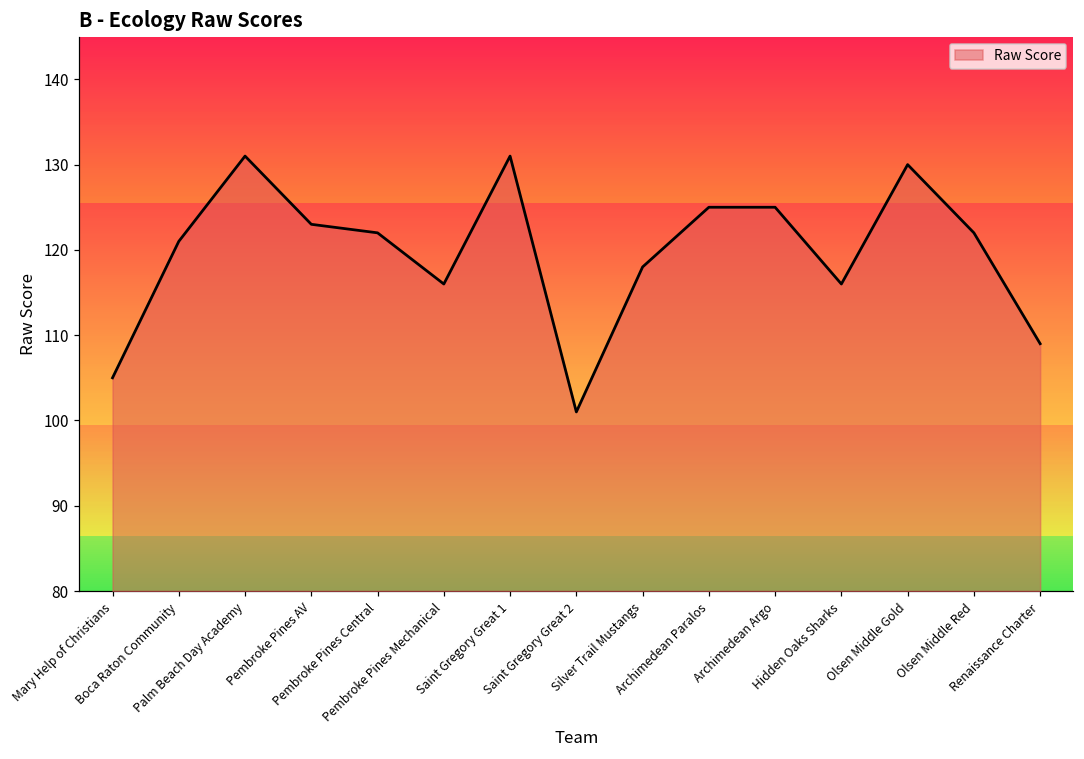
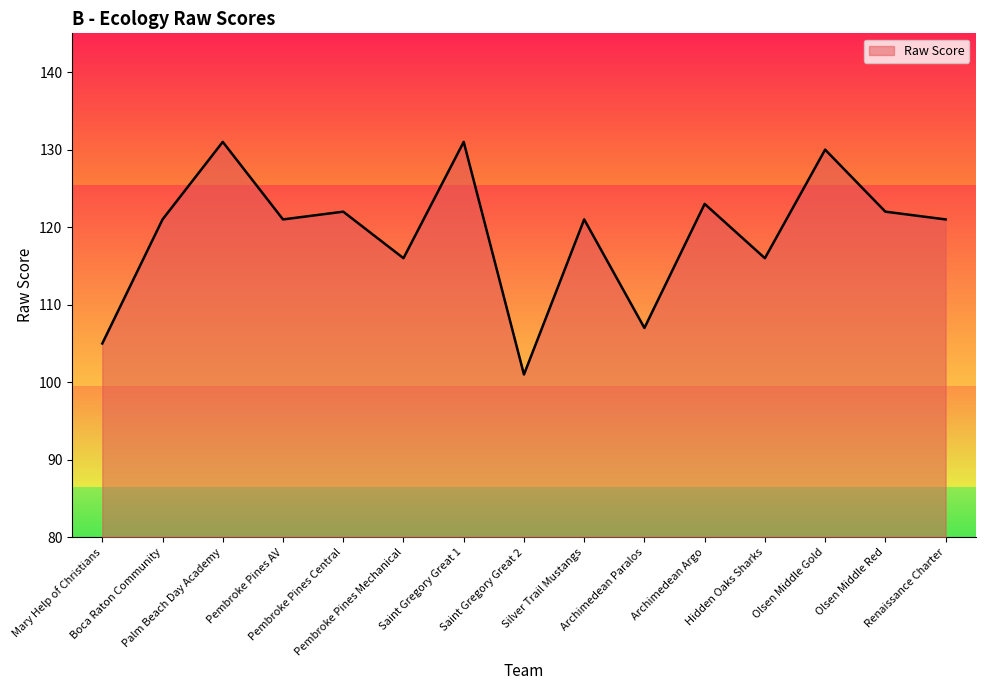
Pembroke Pines AV: 123 -> 121
Silver Trail Mustangs: 118 -> 121
Archimedean Paralos: 125 -> 107
Archimedean Argo: 125 -> 123
Renaissance Charter: 109 -> 121
